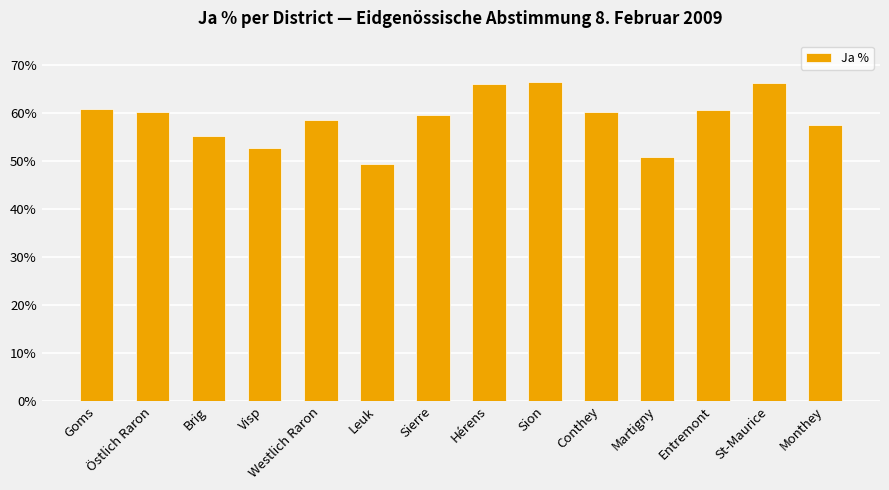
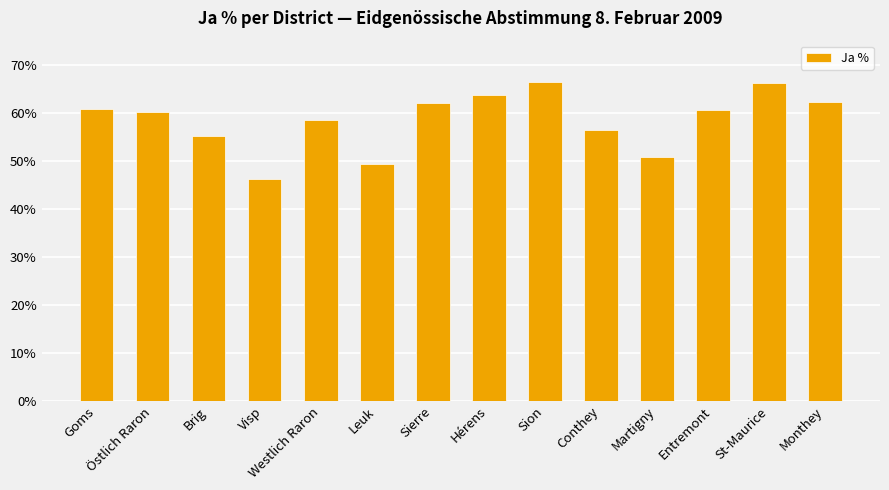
Visp: 53% -> 46%
Sierre: 60% -> 62%
Hérens: 66% -> 64%
Conthey: 60% -> 56%
Monthey: 57% -> 62%
